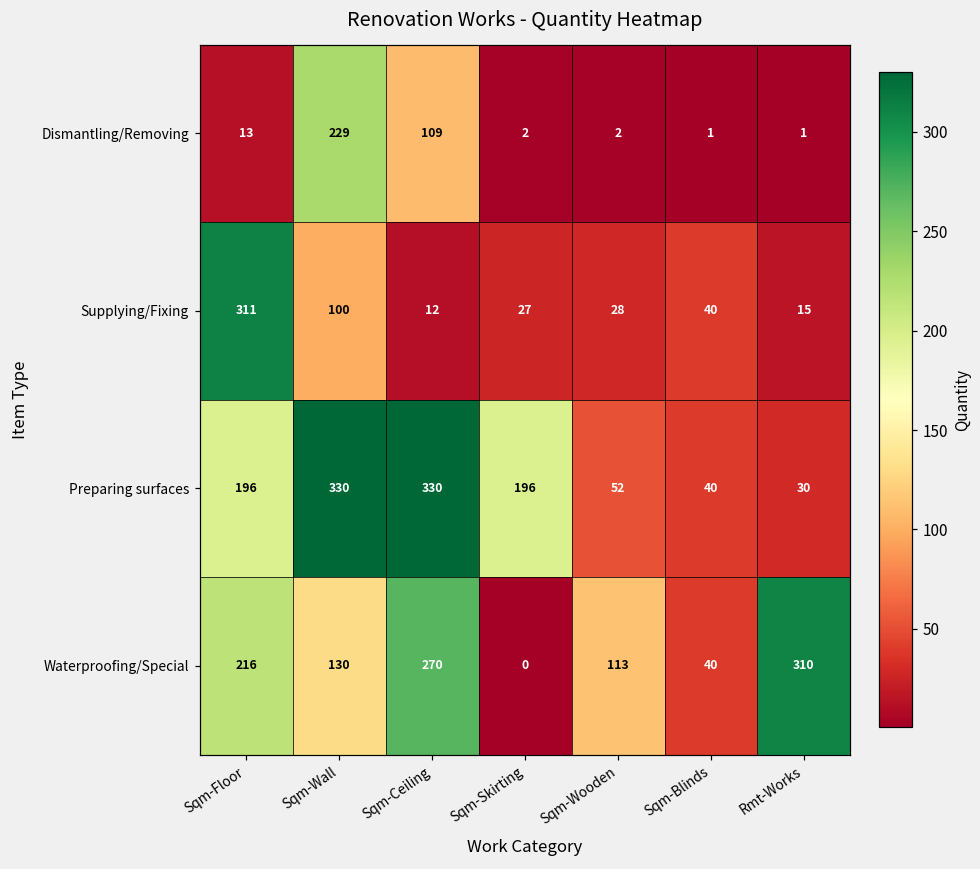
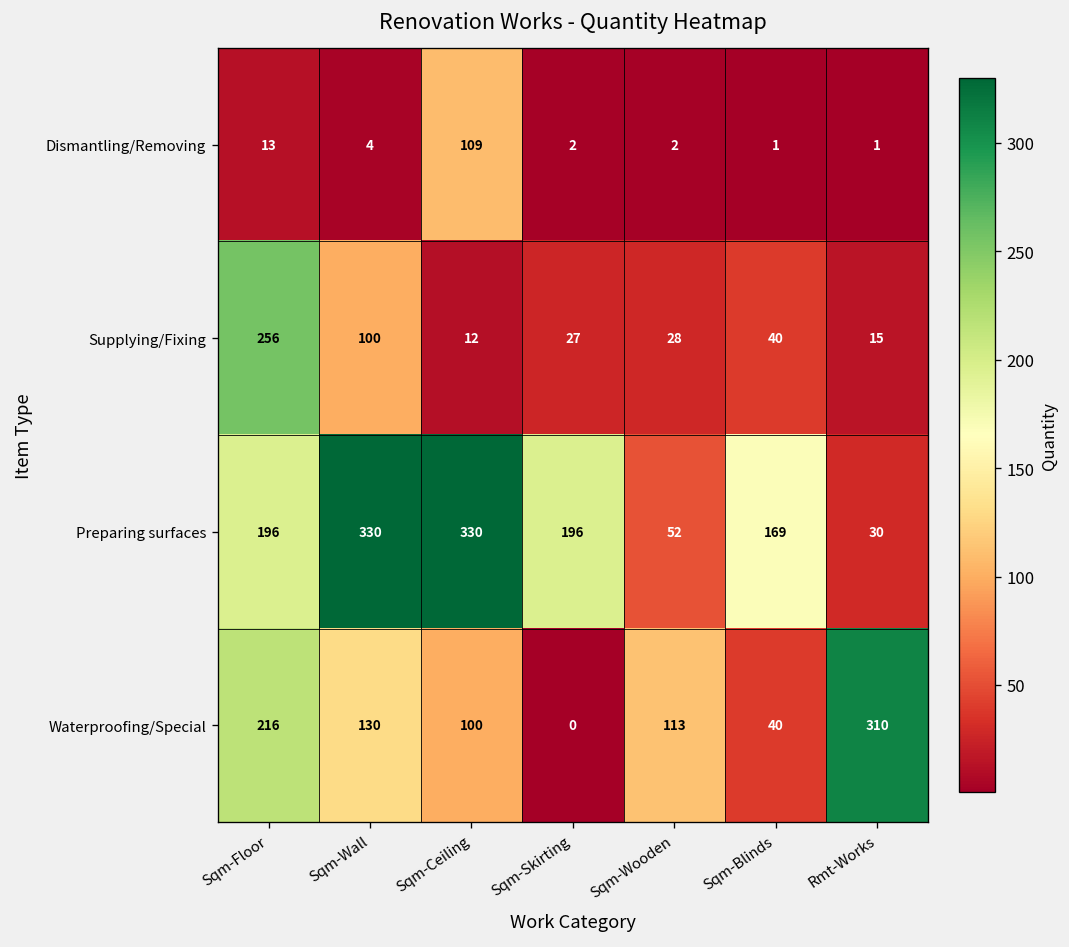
Dismantling/Removing, Sqm-Wall: 229 -> 4
Supplying/Fixing, Sqm-Floor: 311 -> 256
Preparing surfaces, Sqm-Blinds: 40 -> 169
Waterproofing/Special, Sqm-Ceiling: 270 -> 100
